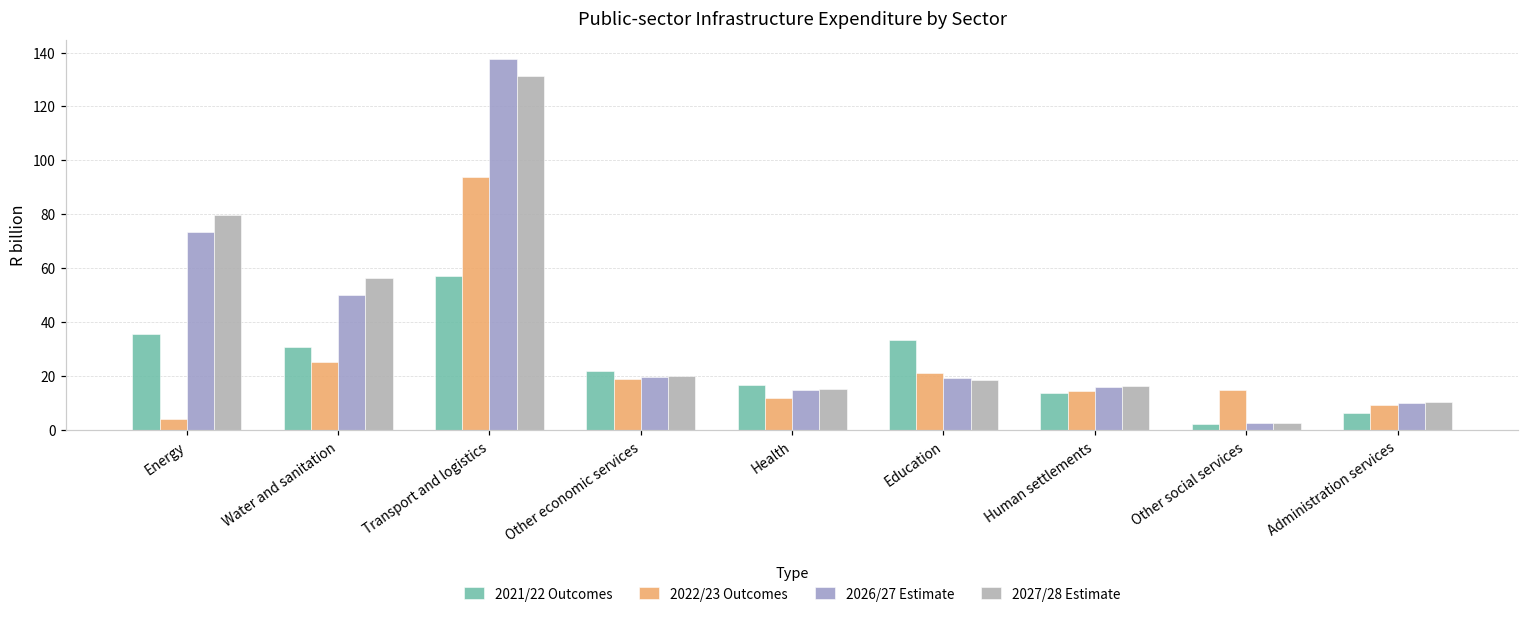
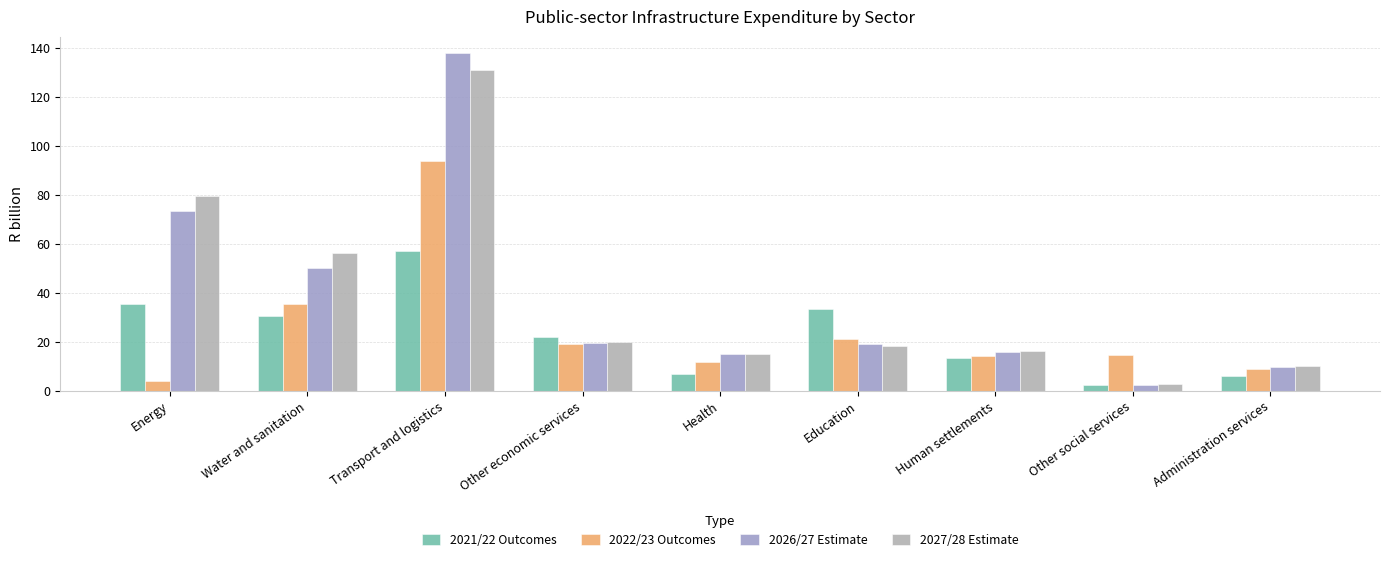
2022/23 Outcomes, Water and sanitation: 25 -> 35
2021/22 Outcomes, Health: 16 -> 7
